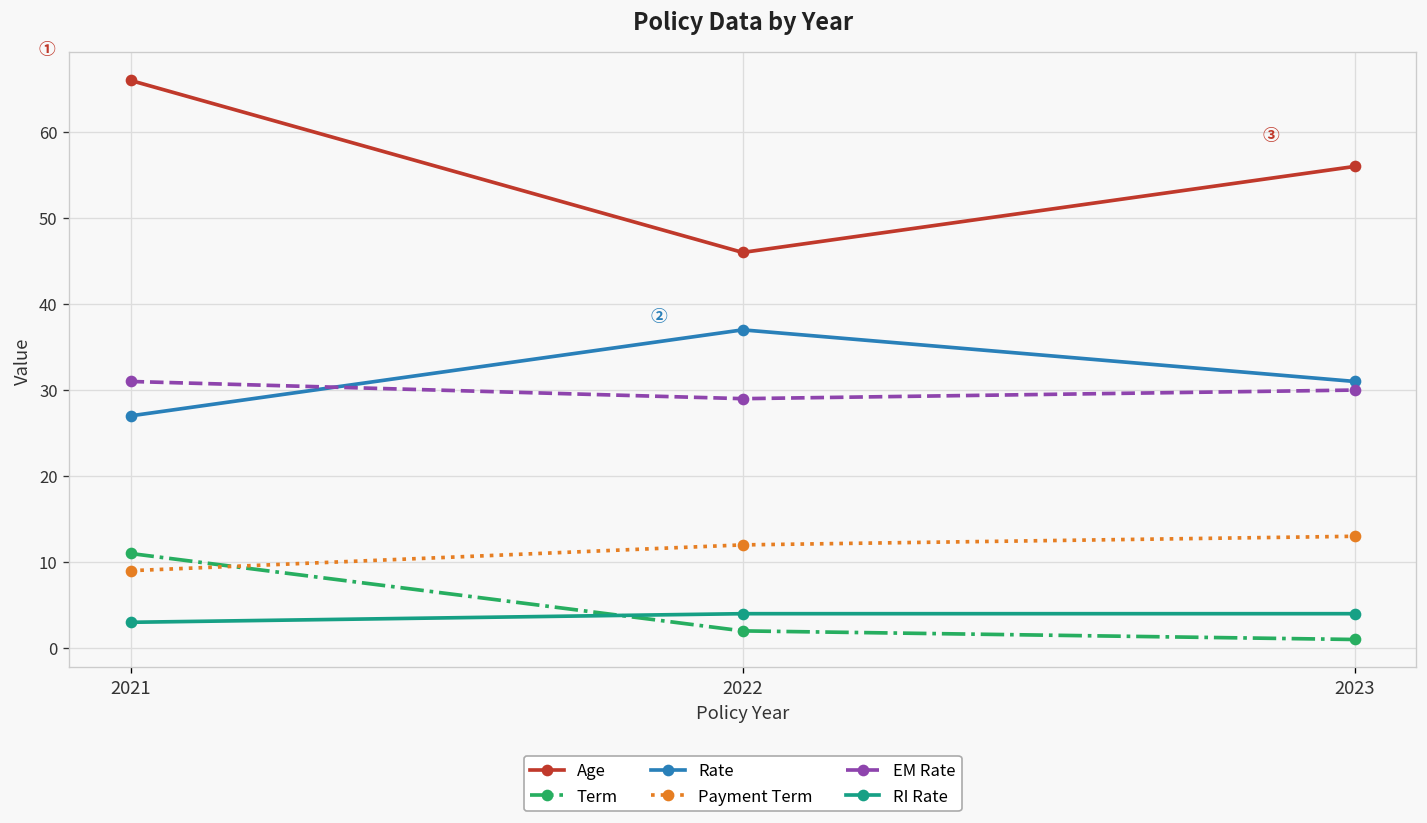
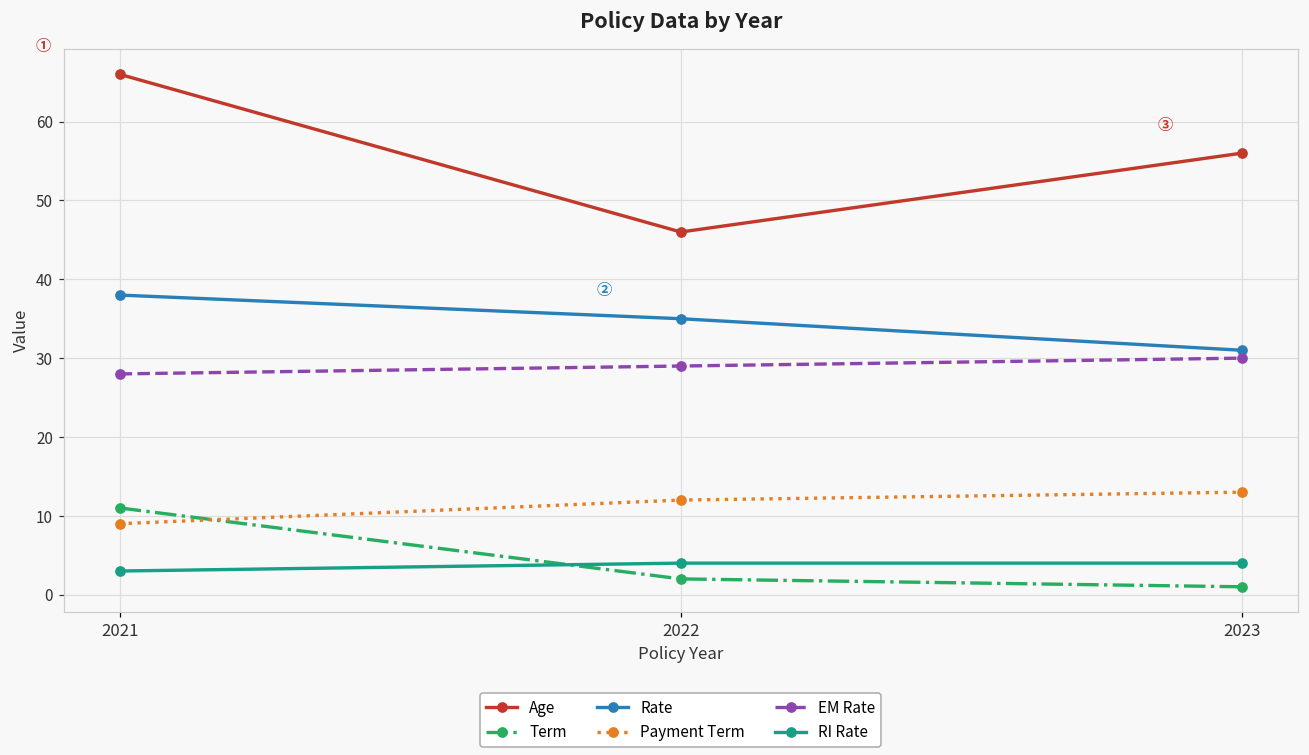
Rate, 2021: 27 -> 38
EM Rate, 2021: 31 -> 28
Rate, 2022: 37 -> 35
